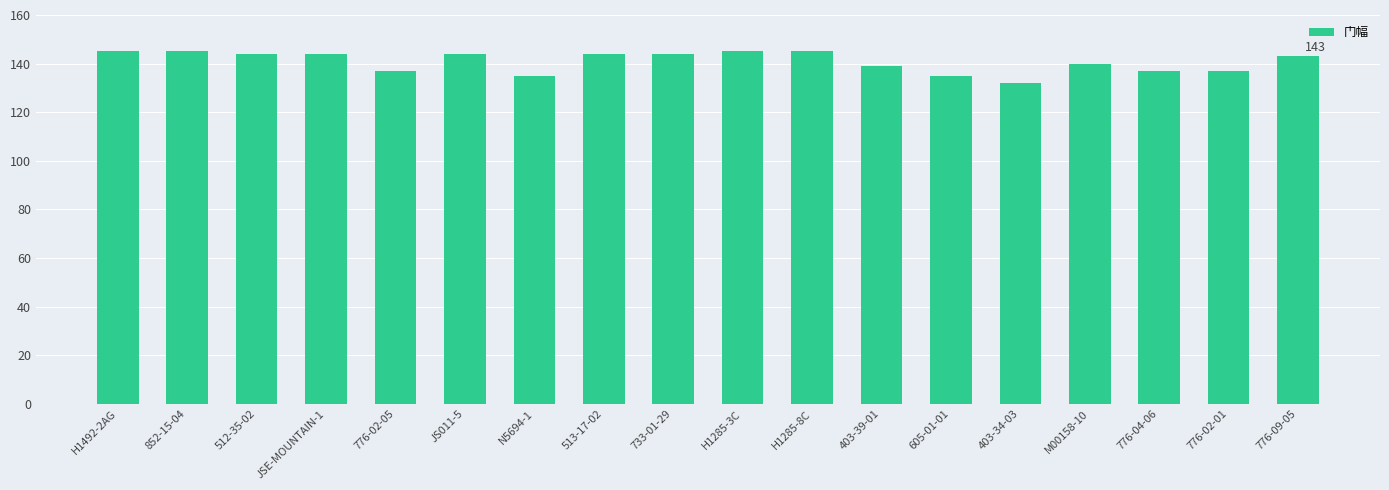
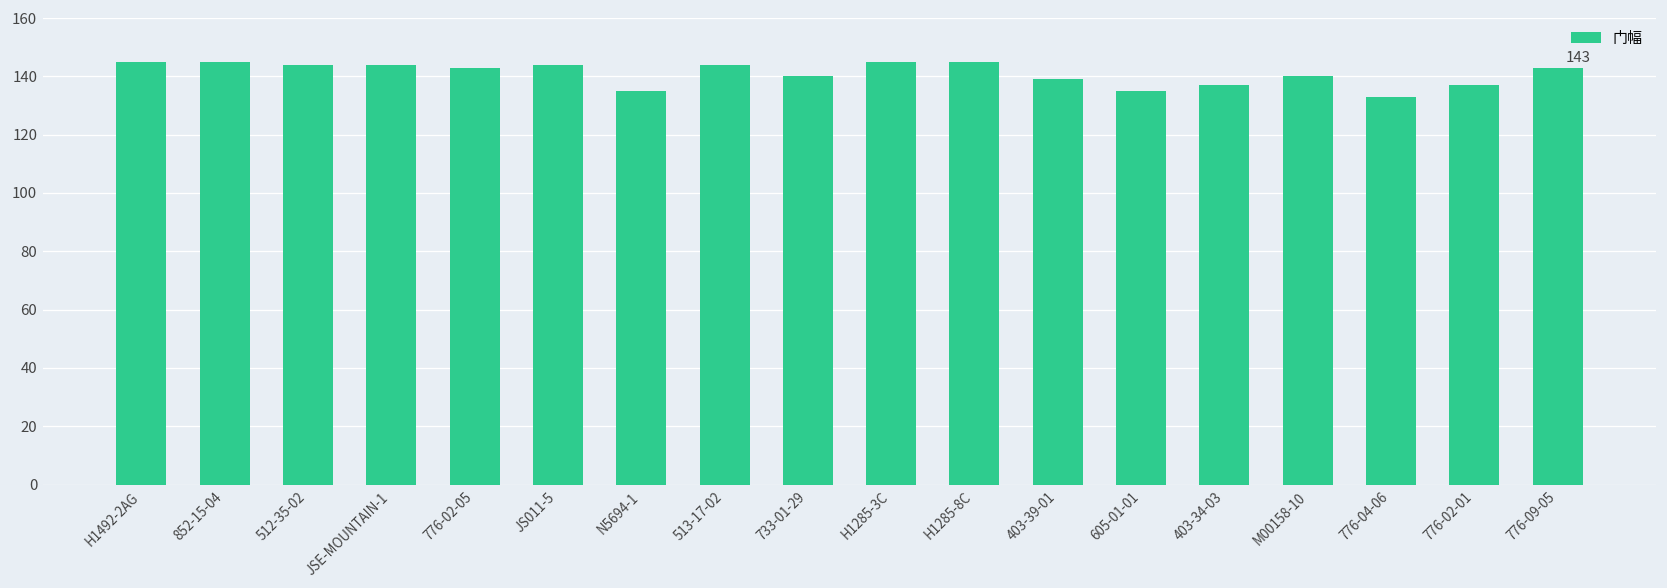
776-02-05: 137 -> 143
733-01-29: 144 -> 140
403-34-03: 132 -> 137
776-04-06: 137 -> 133
